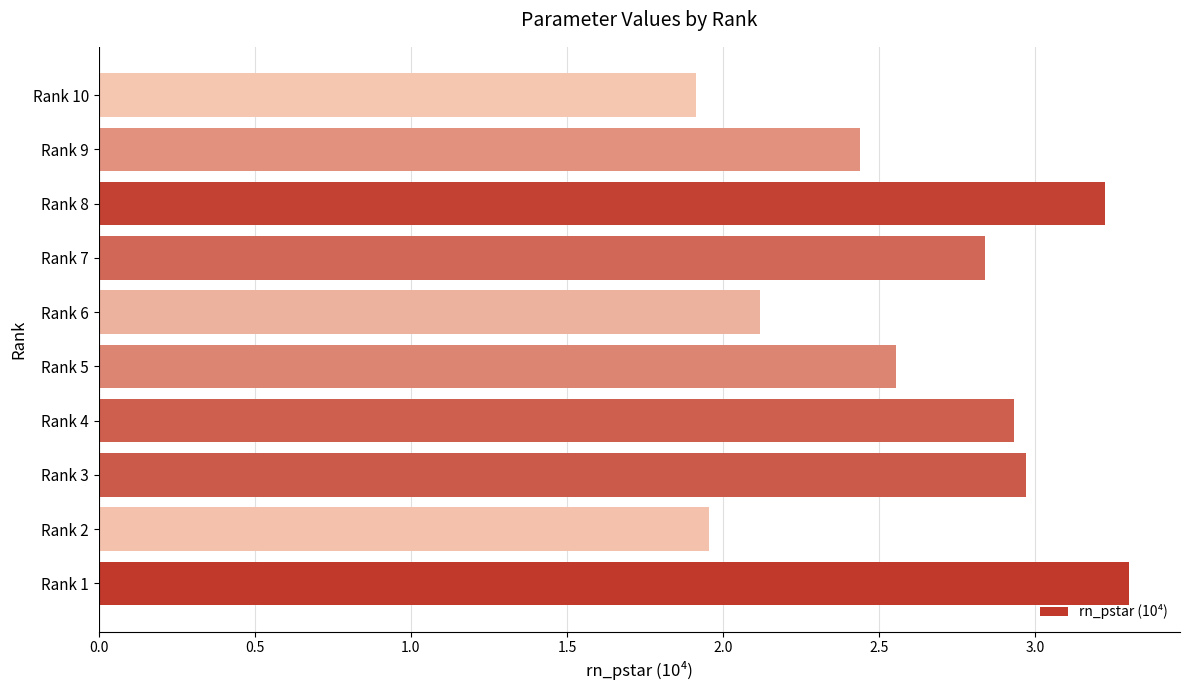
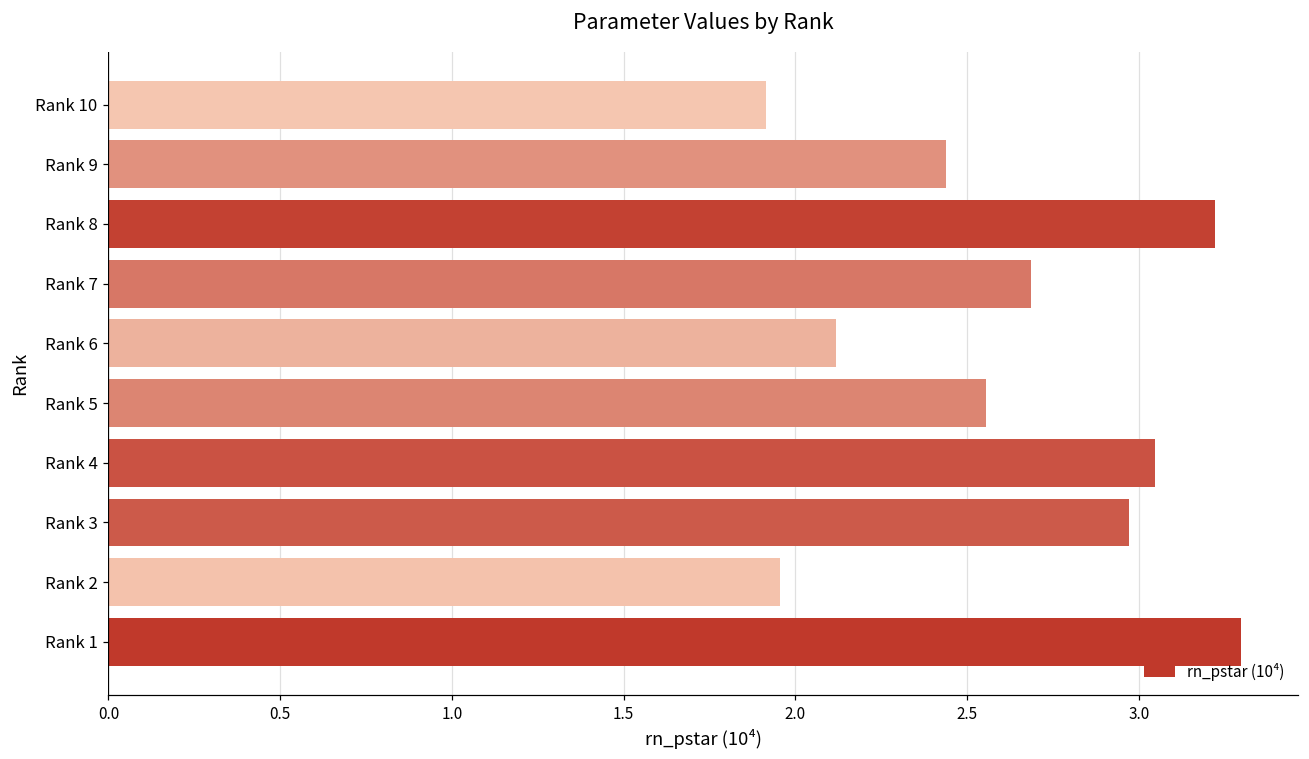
Rank 7: 2.84 -> 2.69
Rank 4: 2.93 -> 3.05
